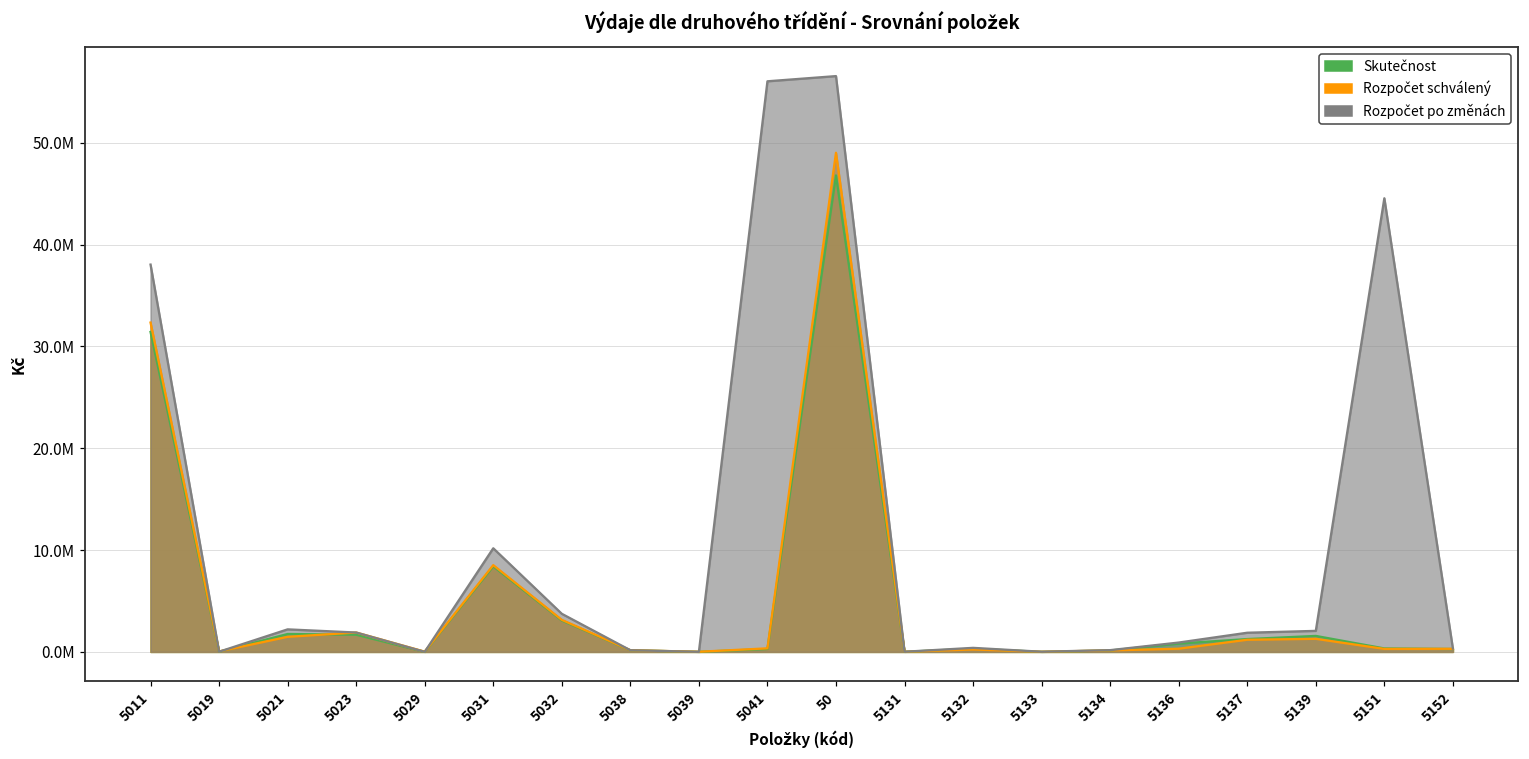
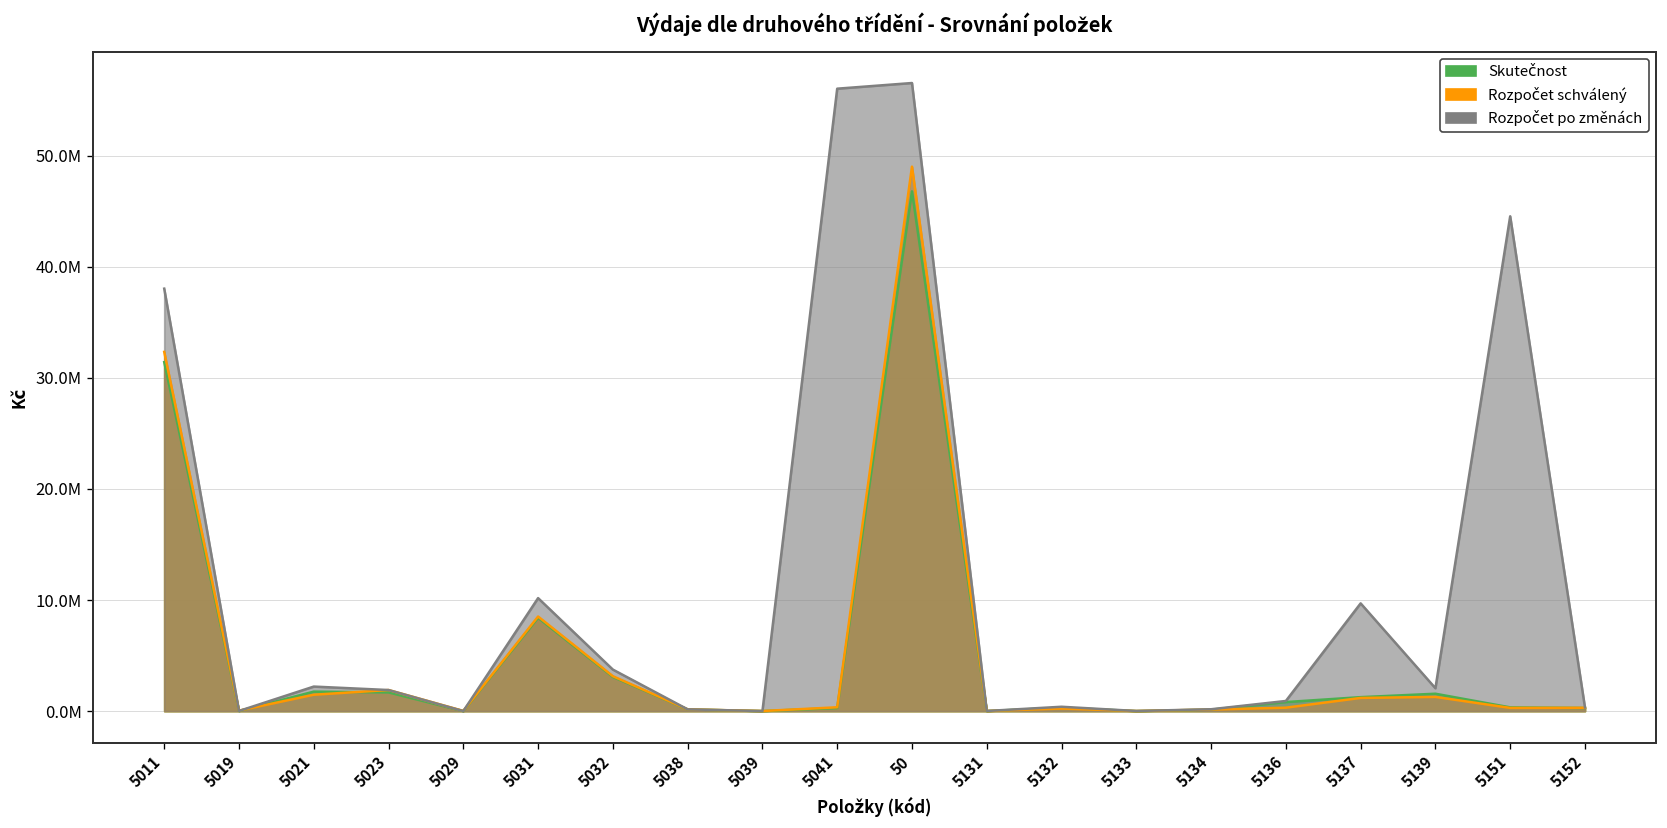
Rozpočet po změnách, 5137: 2000000 -> 10000000
